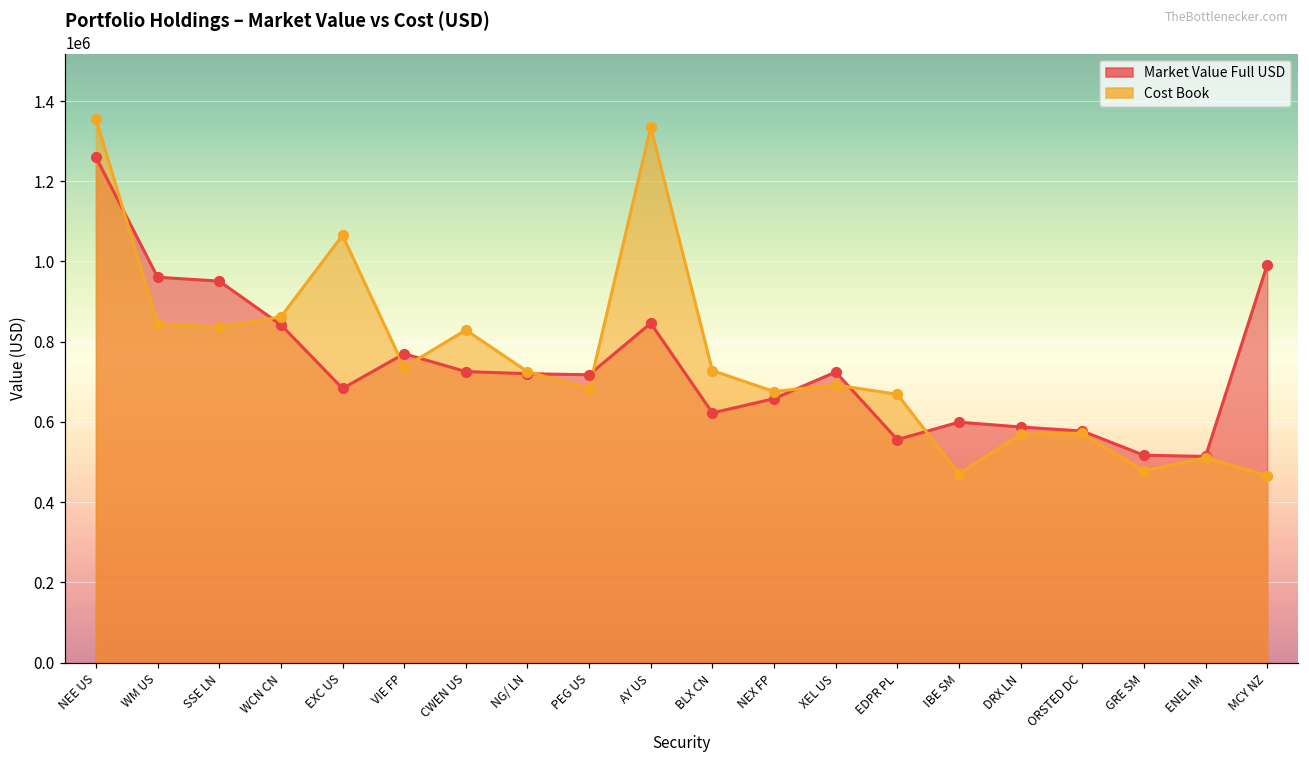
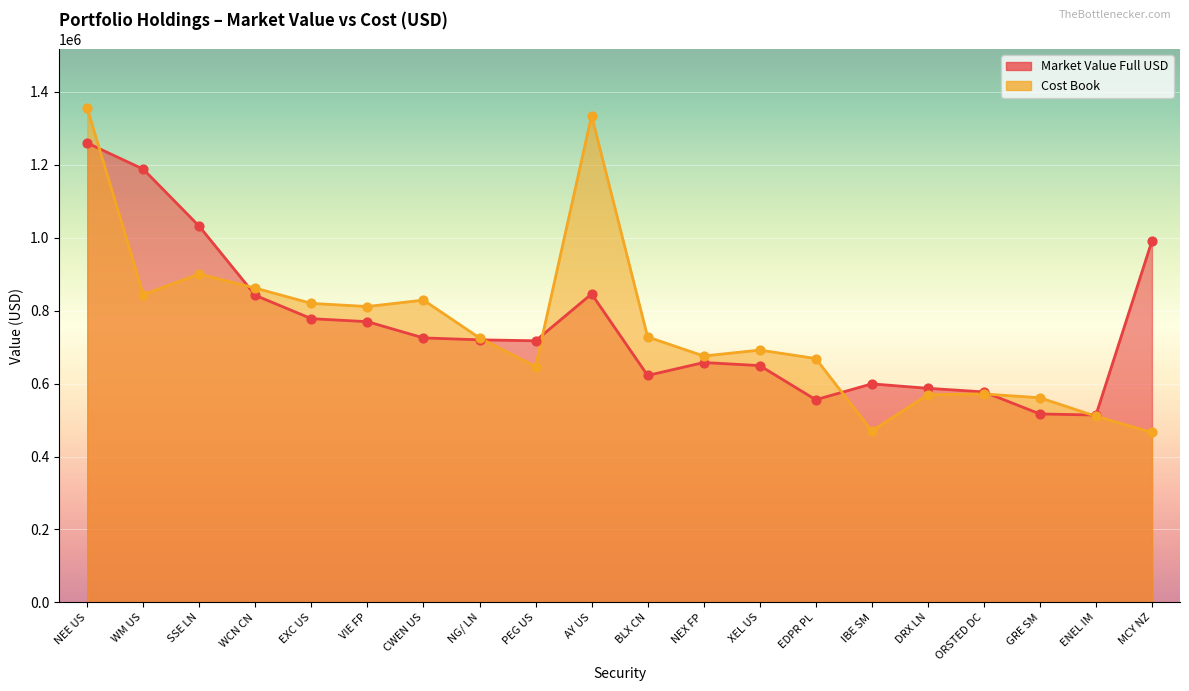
Market Value Full USD, WM US: 960000 -> 1190000
Market Value Full USD, SSE LN: 950000 -> 1030000
Cost Book, SSE LN: 840000 -> 900000
Market Value Full USD, EXC US: 680000 -> 780000
Cost Book, EXC US: 1070000 -> 820000
Cost Book, VIE FP: 740000 -> 810000
Cost Book, PEG US: 680000 -> 650000
Market Value Full USD, XEL US: 720000 -> 650000
Cost Book, GRE SM: 480000 -> 560000
